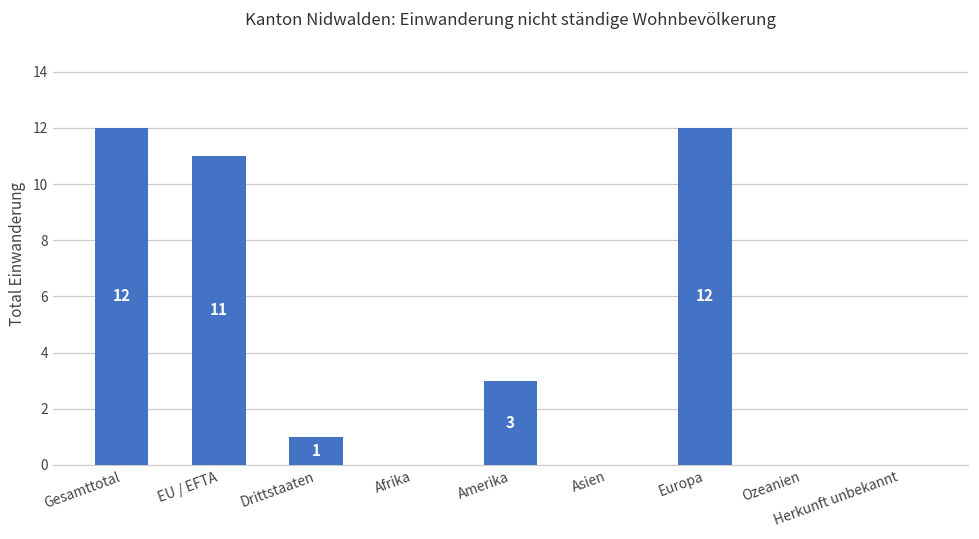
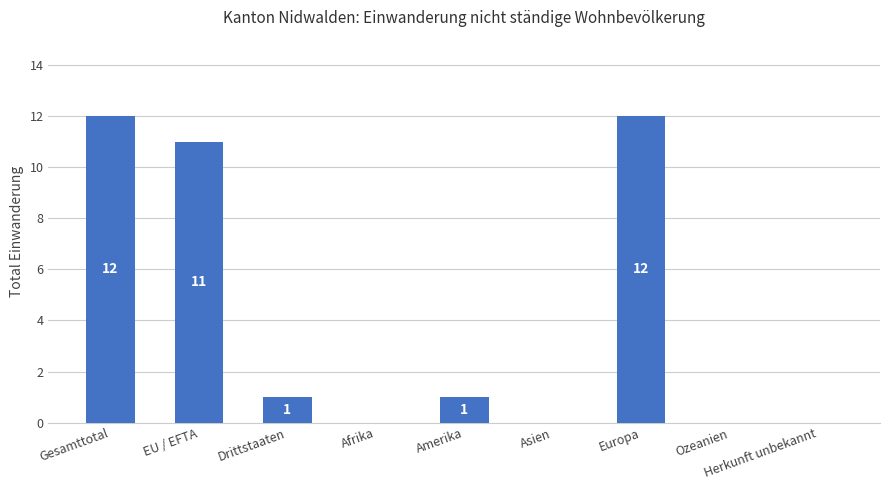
Amerika: 3 -> 1
